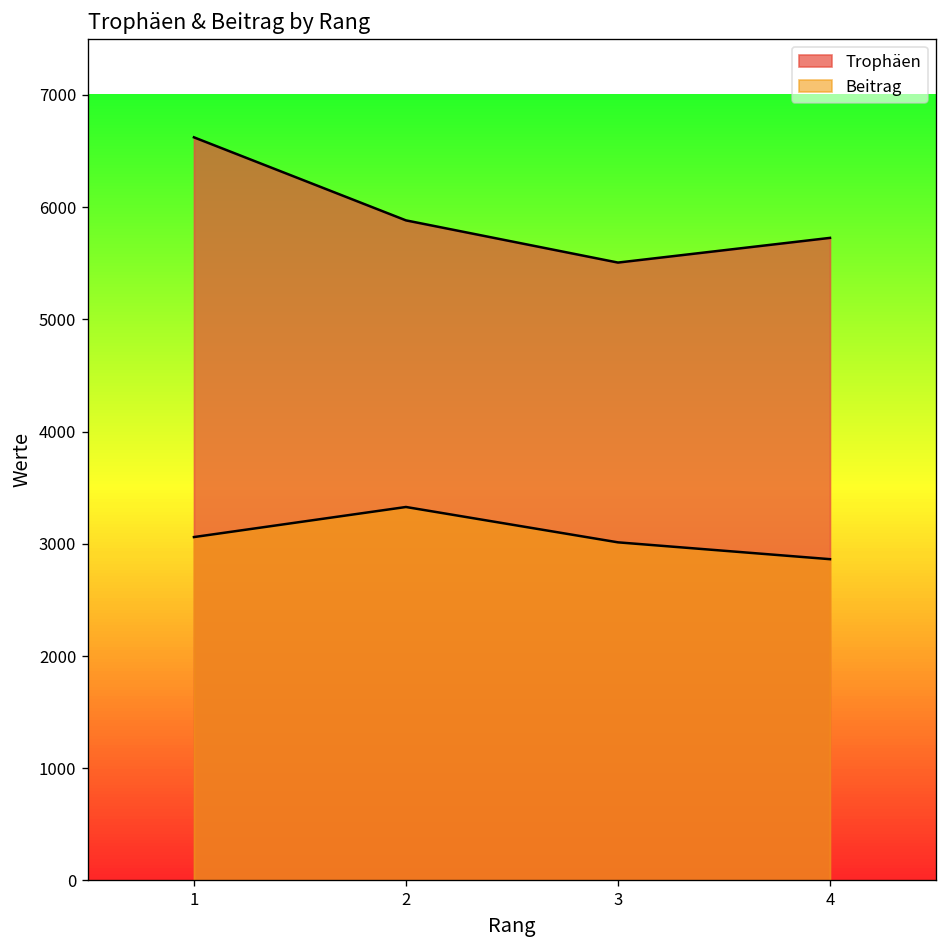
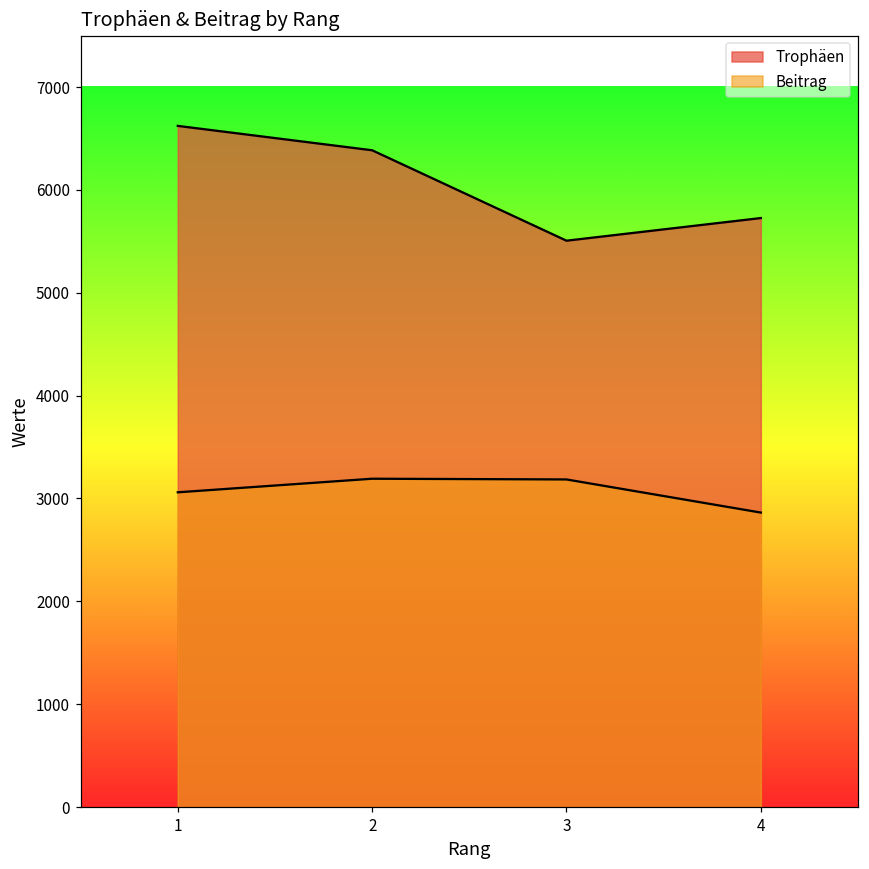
Trophäen, 2: 5900 -> 6400
Beitrag, 2: 3300 -> 3200
Beitrag, 3: 3000 -> 3200
